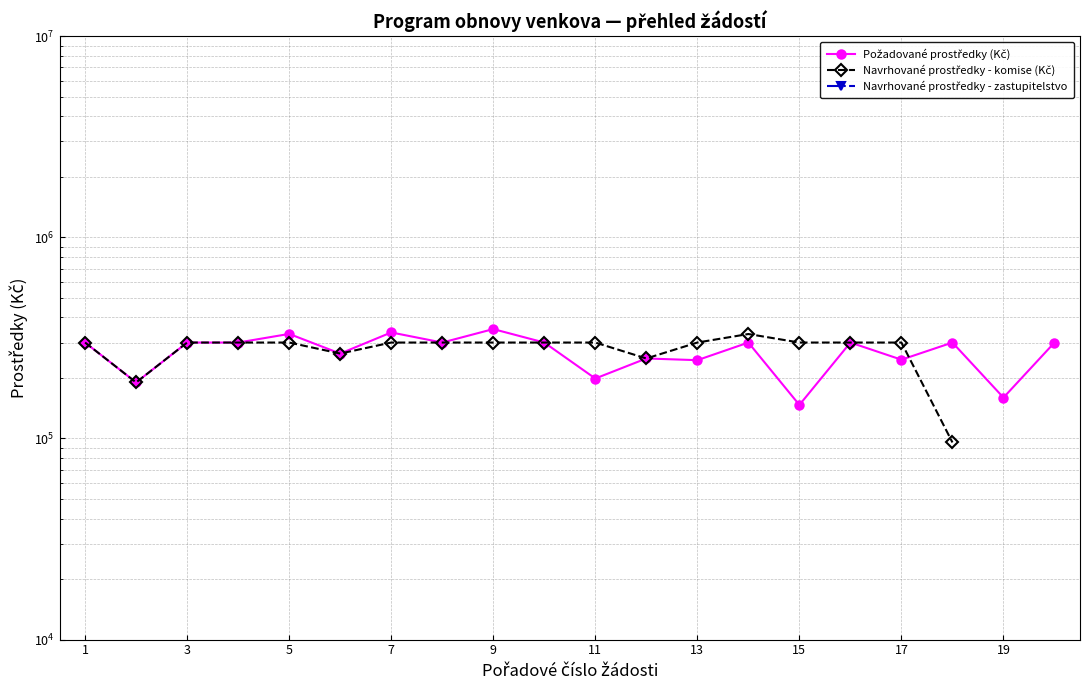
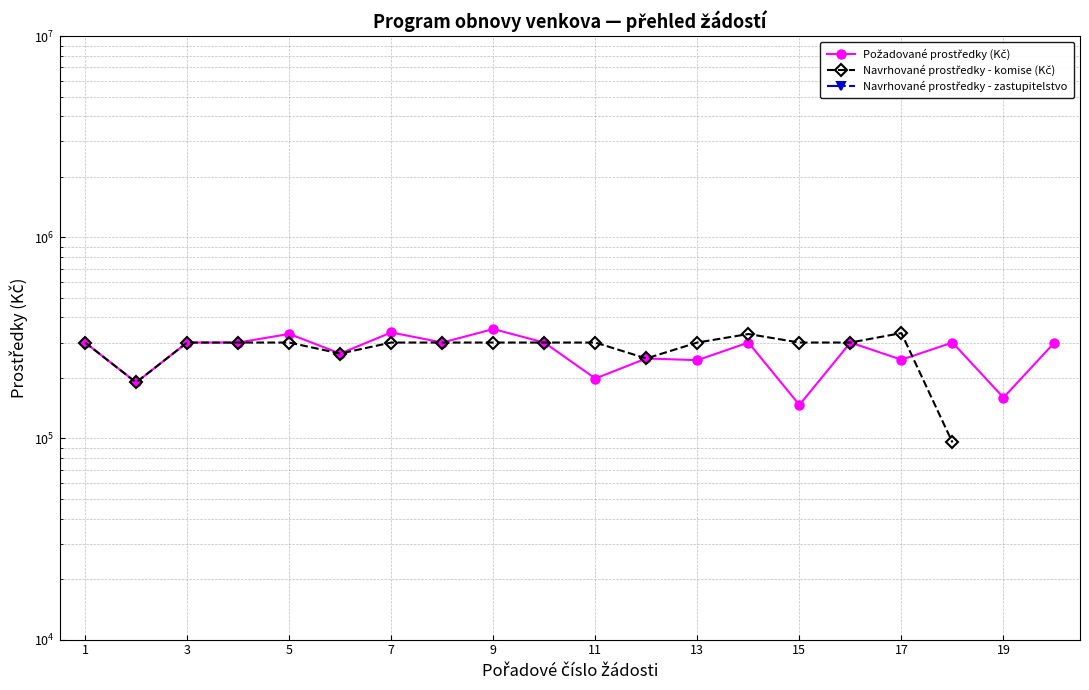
Navrhované prostředky - komise (Kč), 17: 300000 -> 330000
